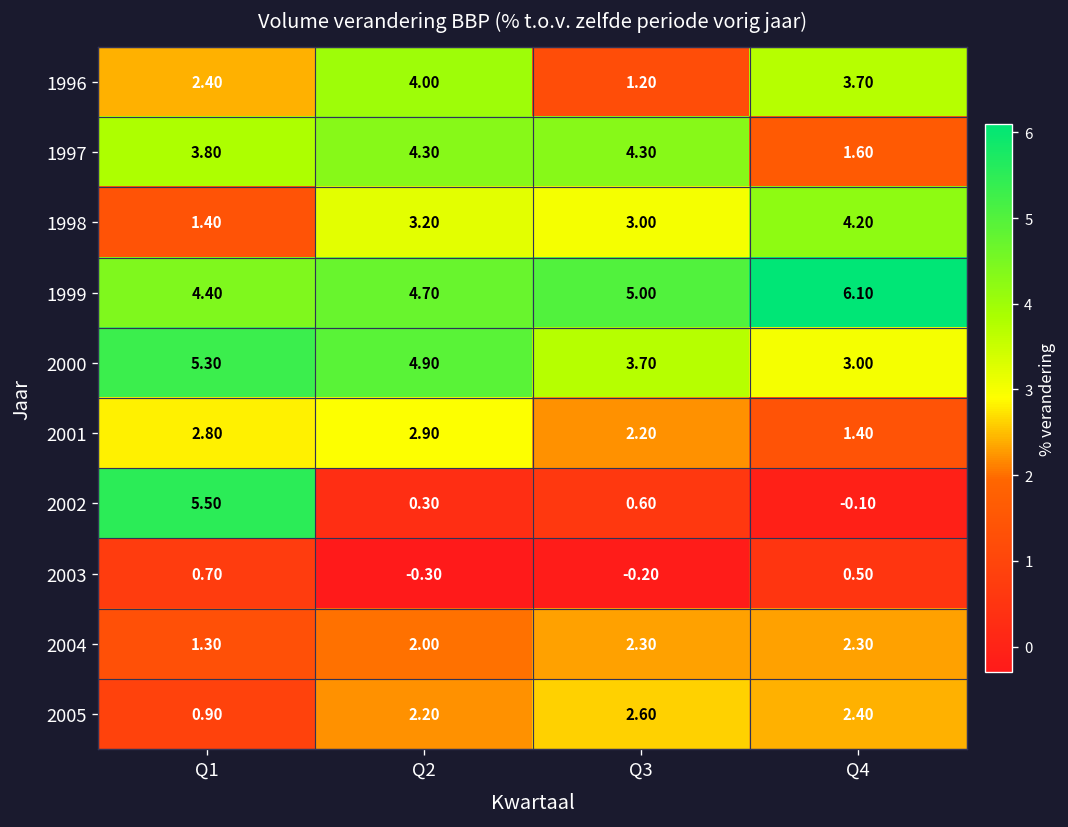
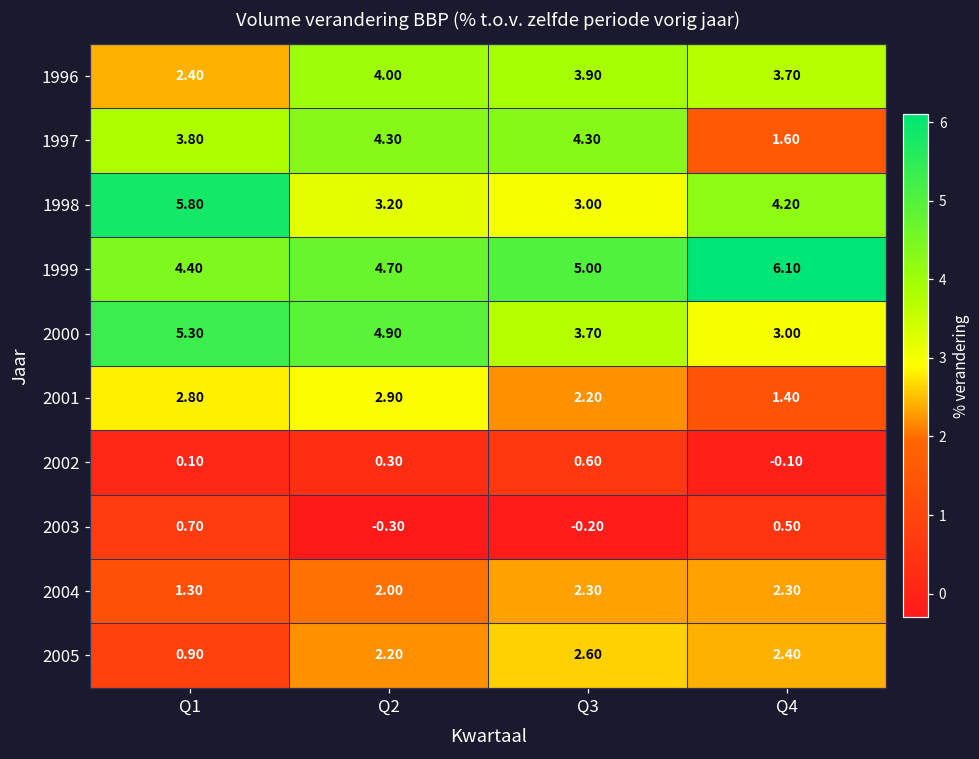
1996, Q3: 1.20 -> 3.90
1998, Q1: 1.40 -> 5.80
2002, Q1: 5.50 -> 0.10
